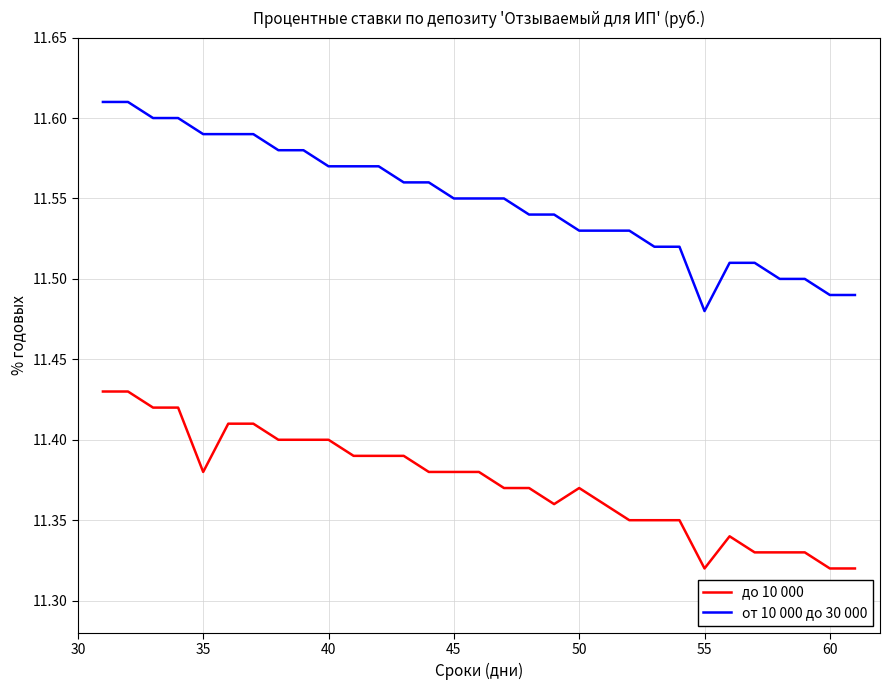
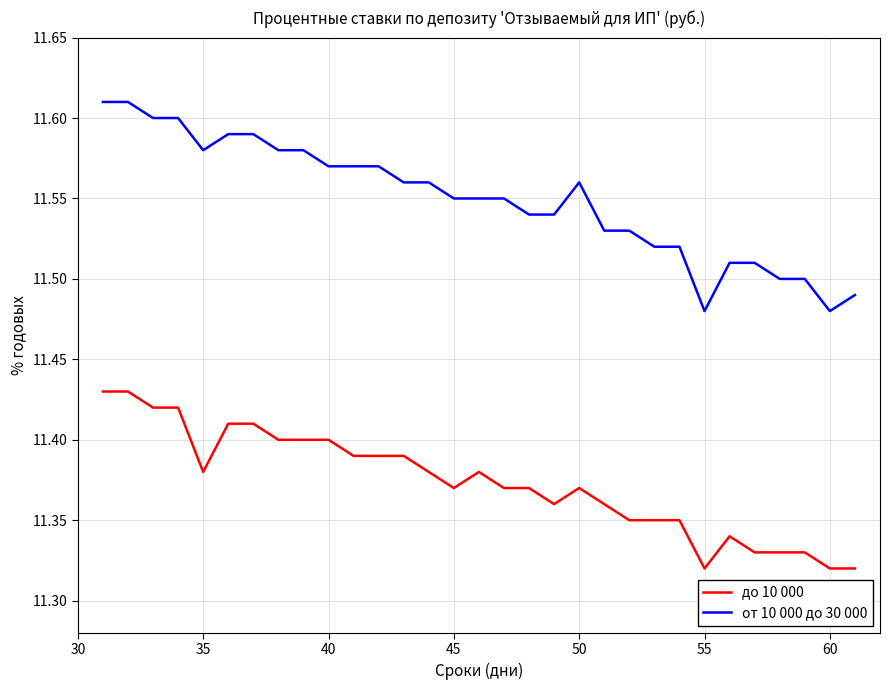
от 10 000 до 30 000, 35: 11.59 -> 11.58
до 10 000, 45: 11.38 -> 11.37
от 10 000 до 30 000, 50: 11.53 -> 11.56
от 10 000 до 30 000, 60: 11.49 -> 11.48
